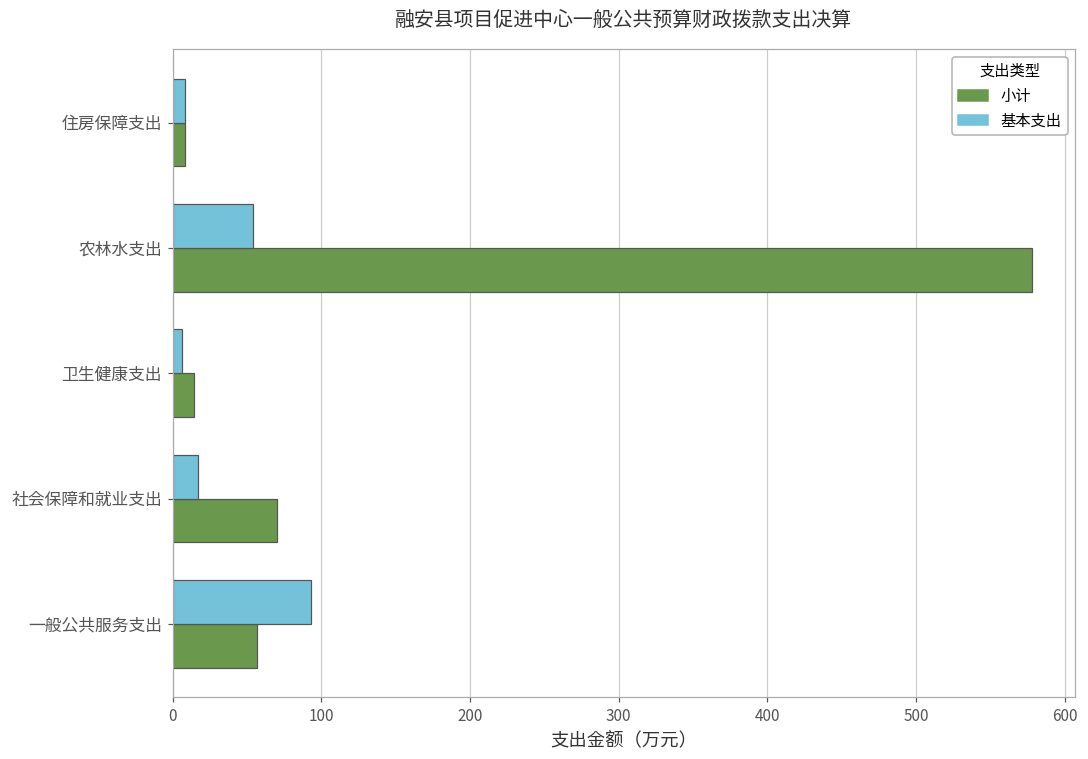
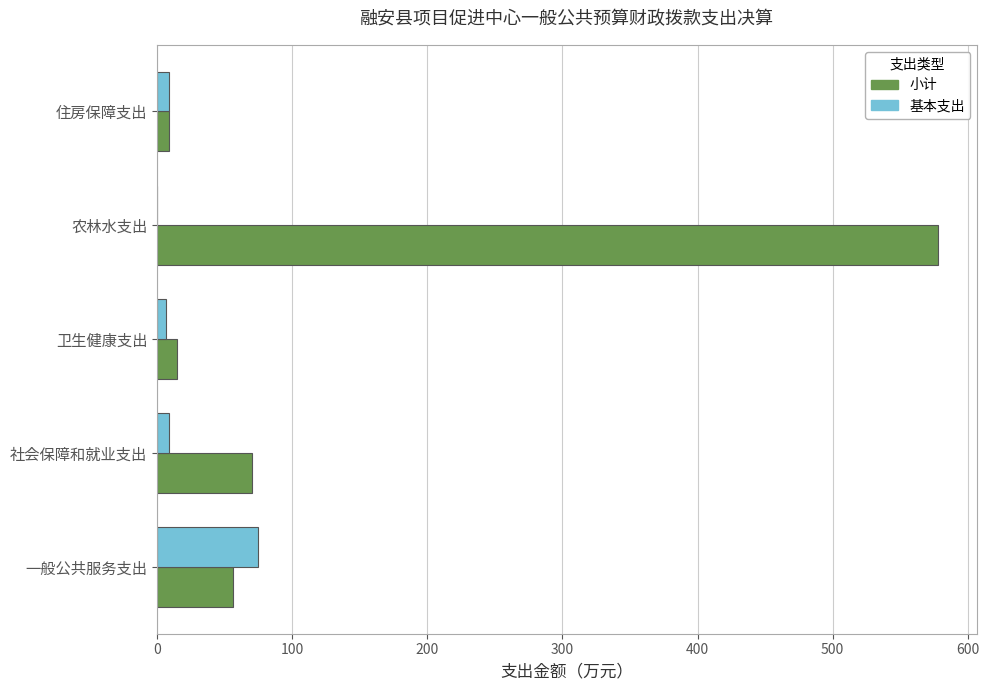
基本支出, 农林水支出: 54 -> 0
基本支出, 社会保障和就业支出: 17 -> 9
基本支出, 一般公共服务支出: 93 -> 75
